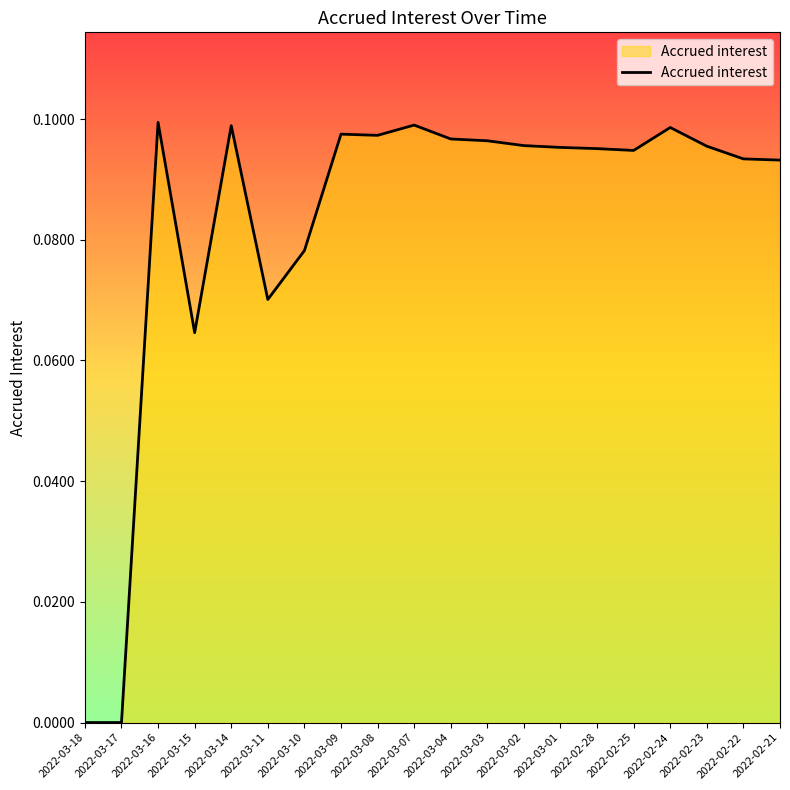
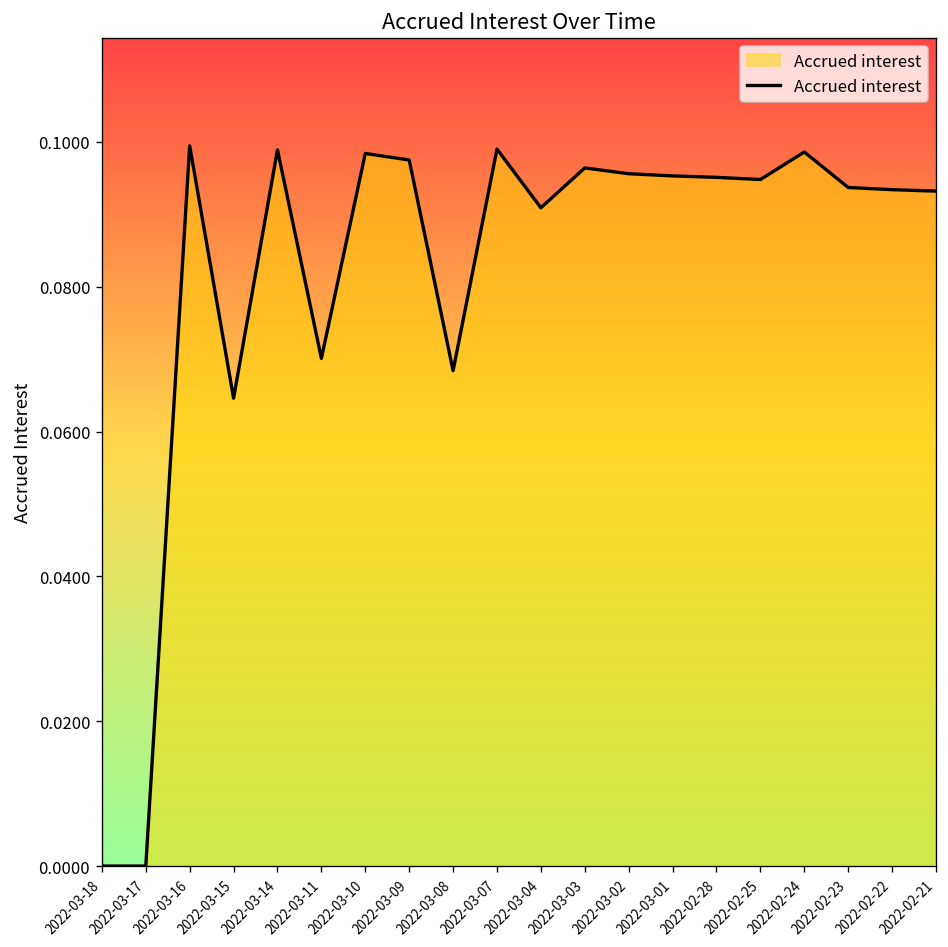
2022-03-10: 0.078 -> 0.098
2022-03-08: 0.097 -> 0.068
2022-03-04: 0.097 -> 0.091
2022-02-23: 0.096 -> 0.094
